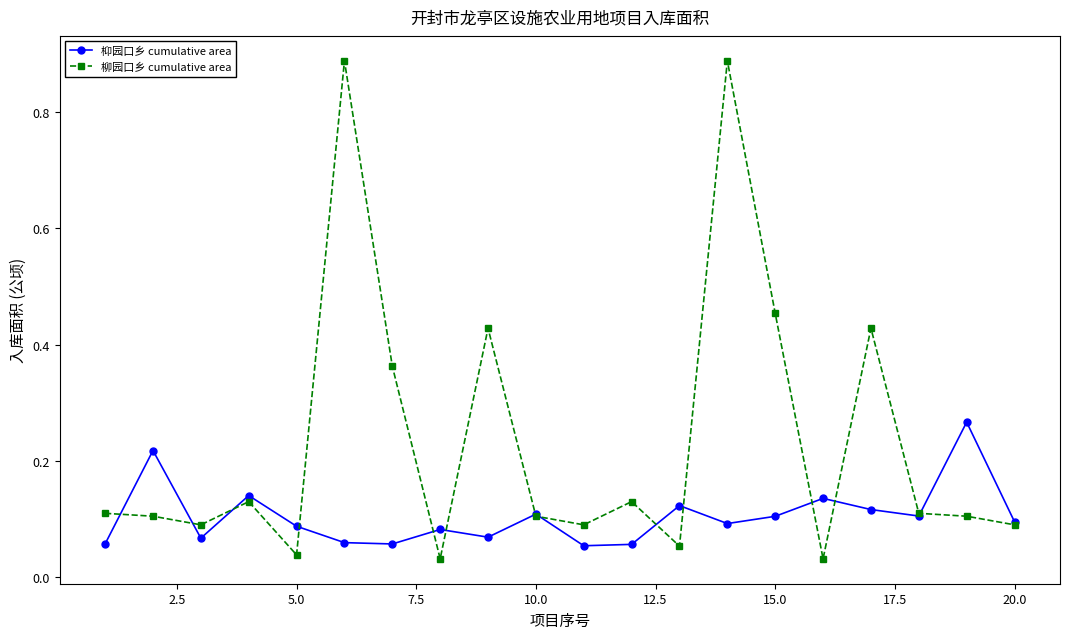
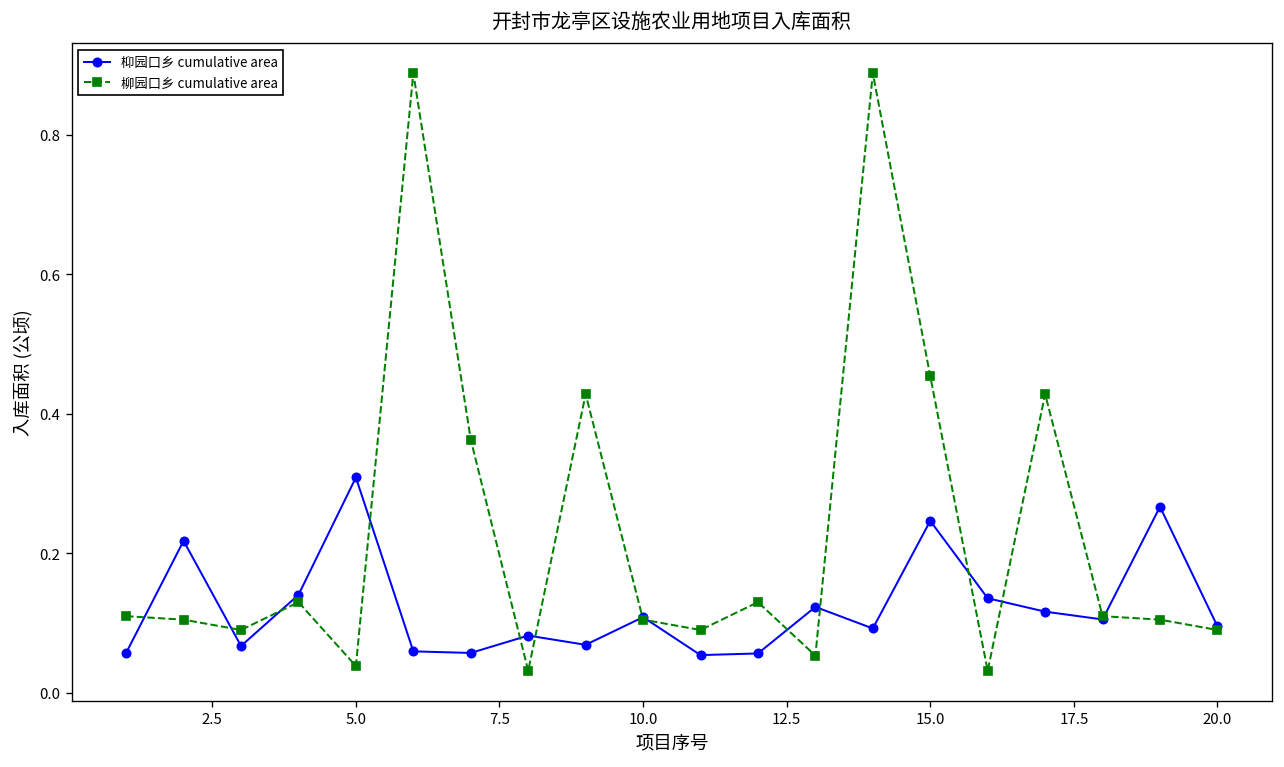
枊园口乡 cumulative area, 5.0: 0.09 -> 0.31
枊园口乡 cumulative area, 15.0: 0.10 -> 0.25
